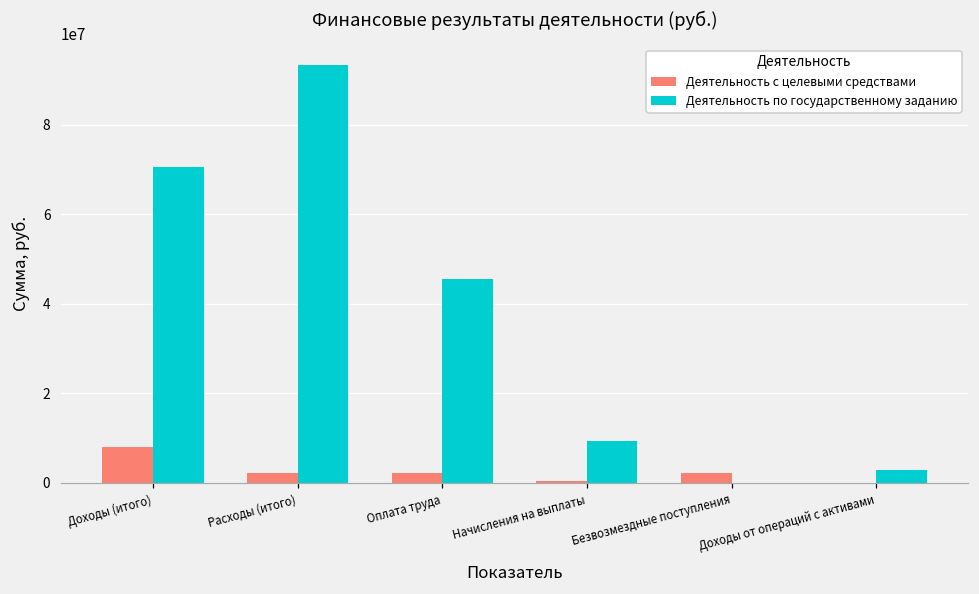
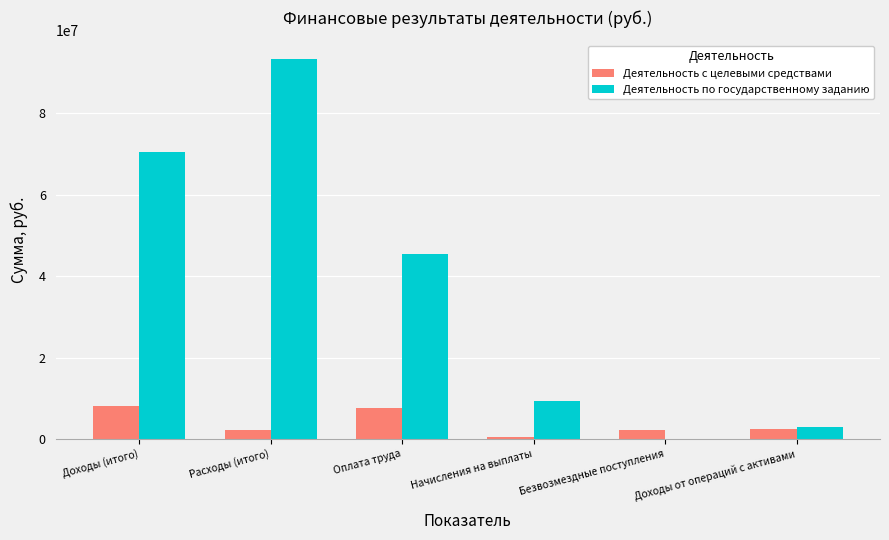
Деятельность с целевыми средствами, Оплата труда: 2000000 -> 8000000
Деятельность с целевыми средствами, Доходы от операций с активами: 0 -> 2000000
